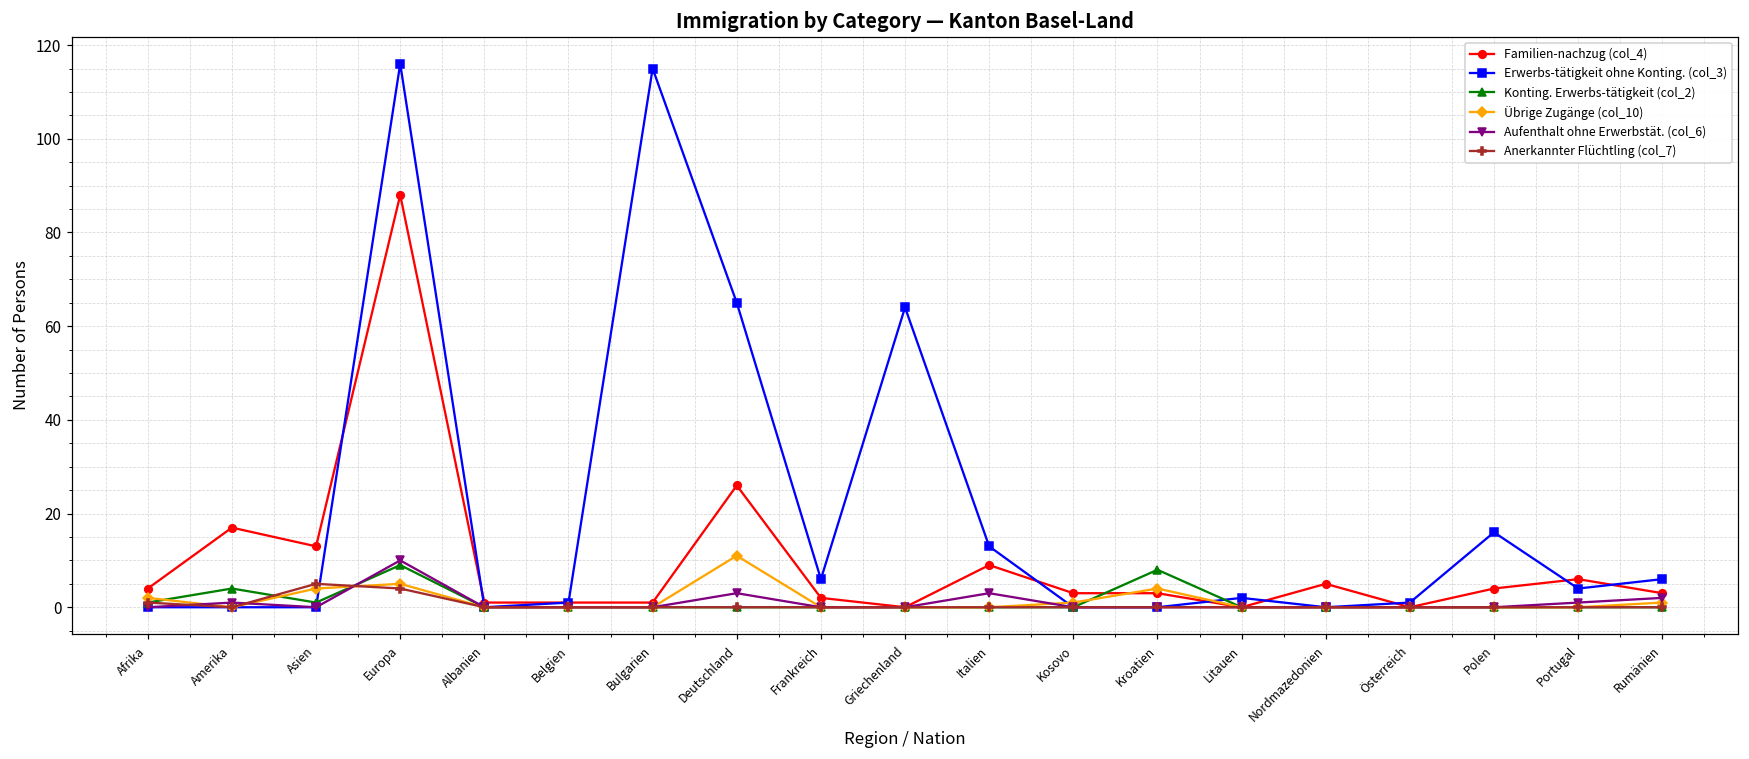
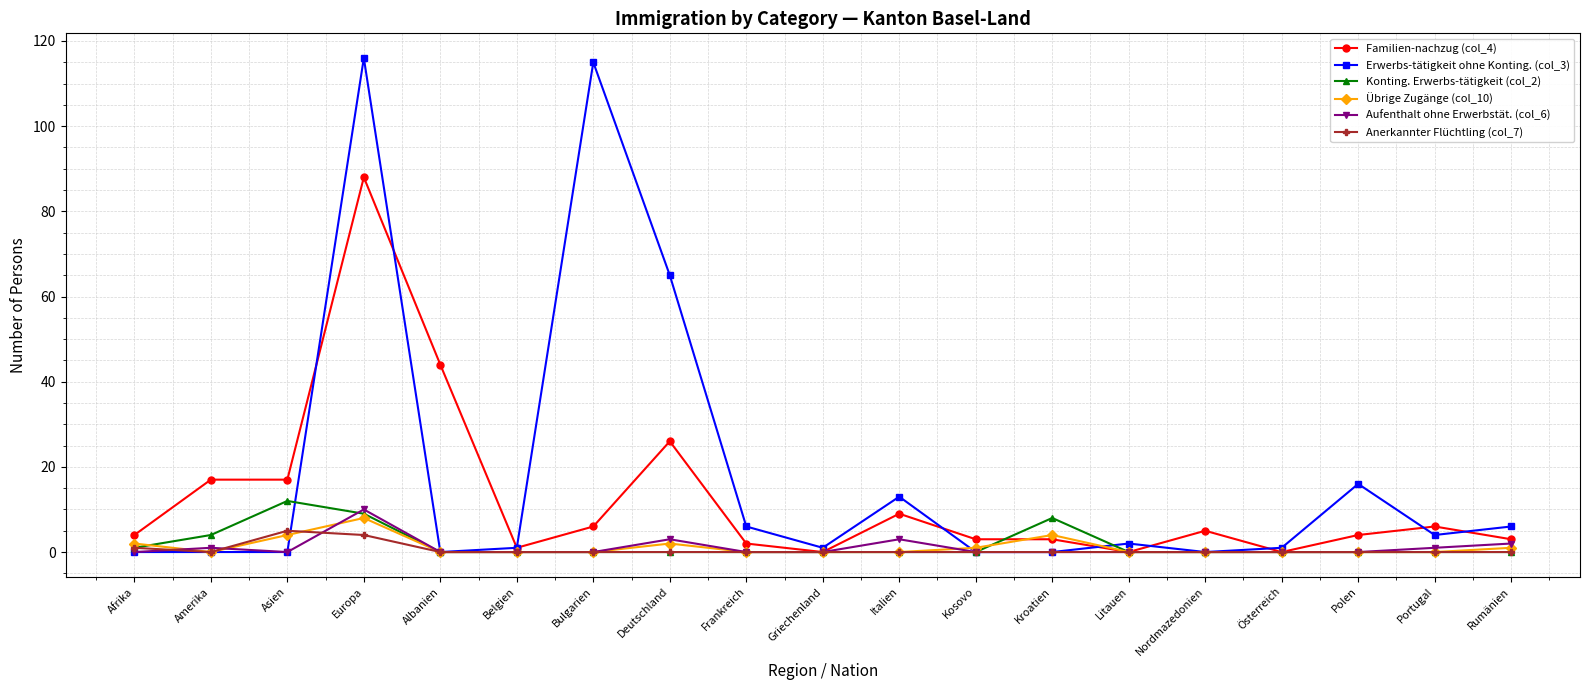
Familien-nachzug (col_4), Asien: 13 -> 17
Konting. Erwerbs-tätigkeit (col_2), Asien: 1 -> 12
Übrige Zugänge (col_10), Europa: 5 -> 8
Familien-nachzug (col_4), Albanien: 1 -> 44
Familien-nachzug (col_4), Bulgarien: 1 -> 6
Übrige Zugänge (col_10), Deutschland: 11 -> 2
Erwerbs-tätigkeit ohne Konting. (col_3), Griechenland: 64 -> 1
